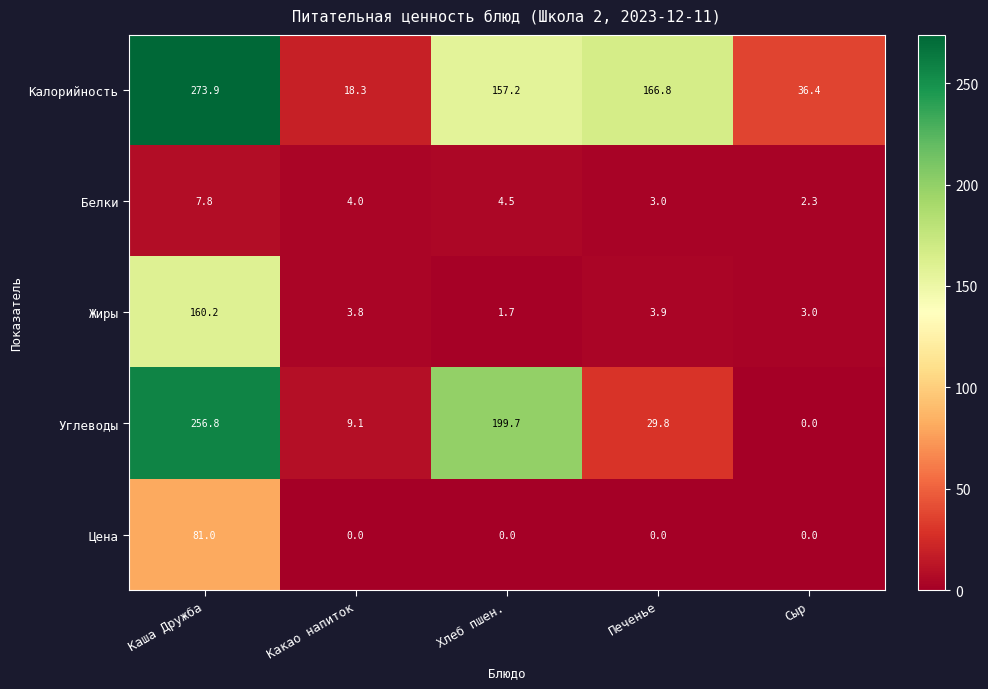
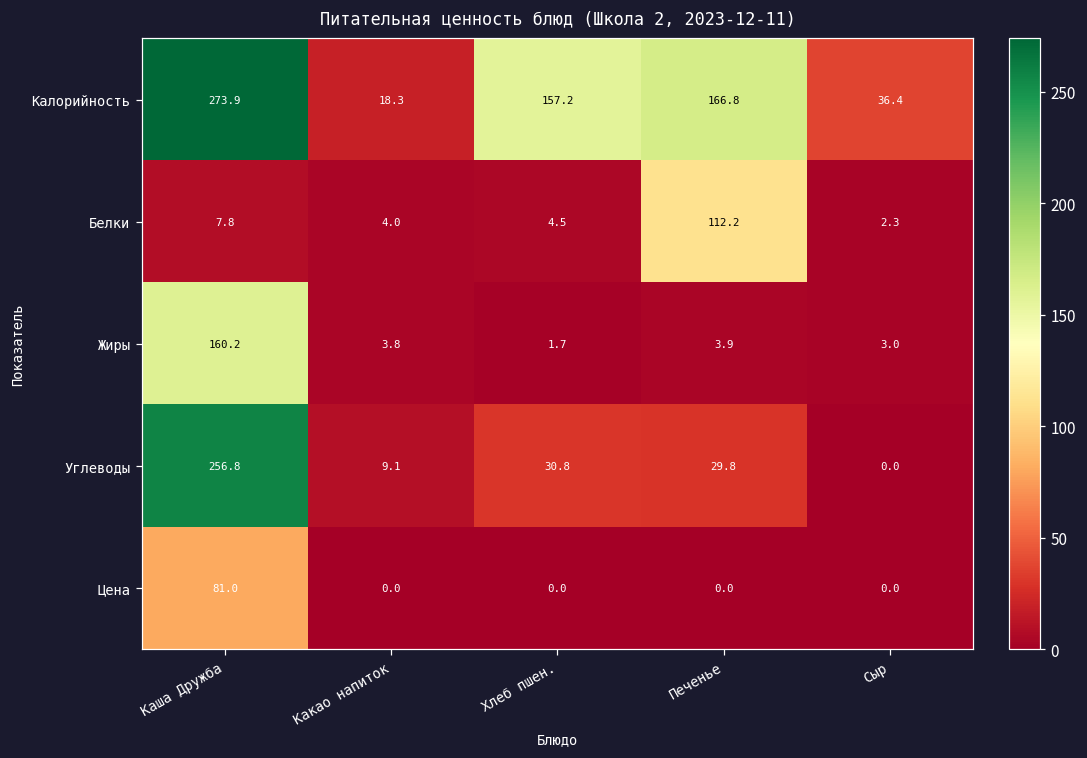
Белки, Печенье: 3.0 -> 112.2
Углеводы, Хлеб пшен.: 199.7 -> 30.8
